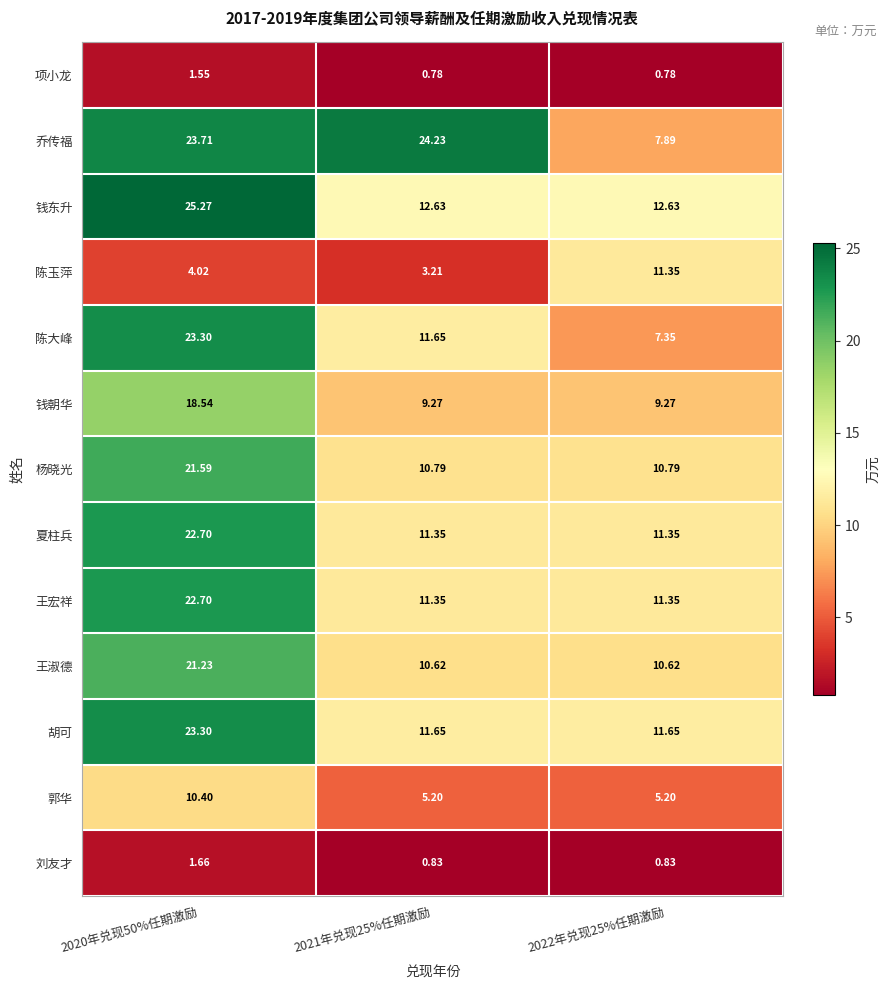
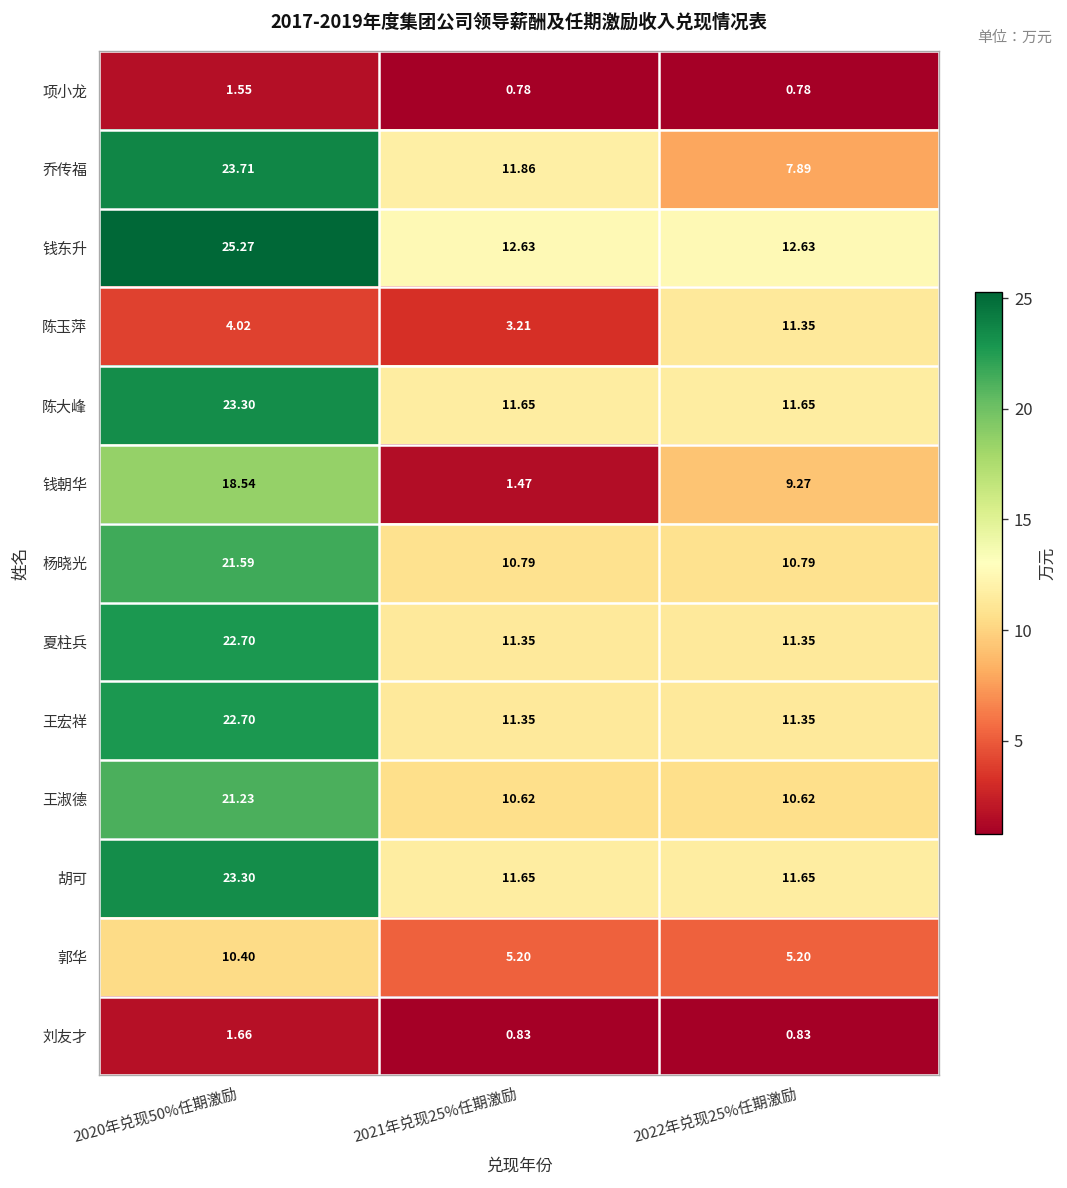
乔传福, 2021年兑现25%任期激励: 24.23 -> 11.86
陈大峰, 2022年兑现25%任期激励: 7.35 -> 11.65
钱朝华, 2021年兑现25%任期激励: 9.27 -> 1.47
